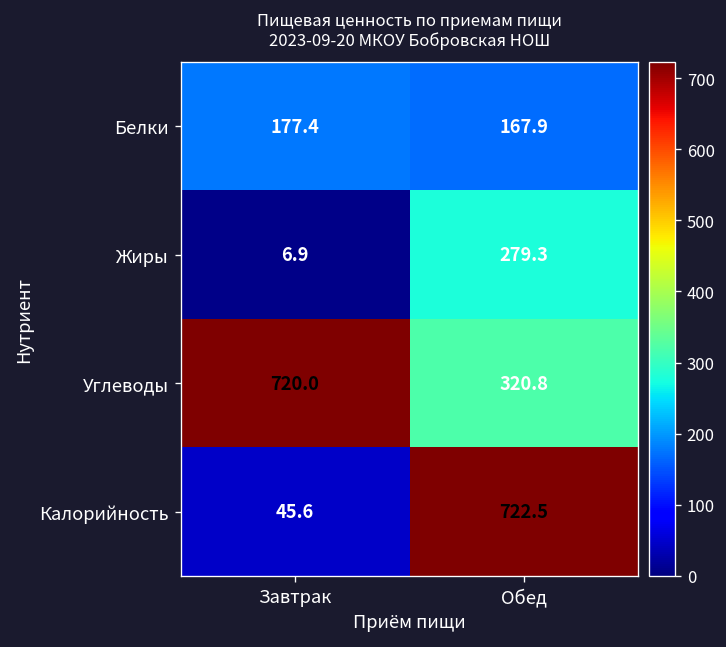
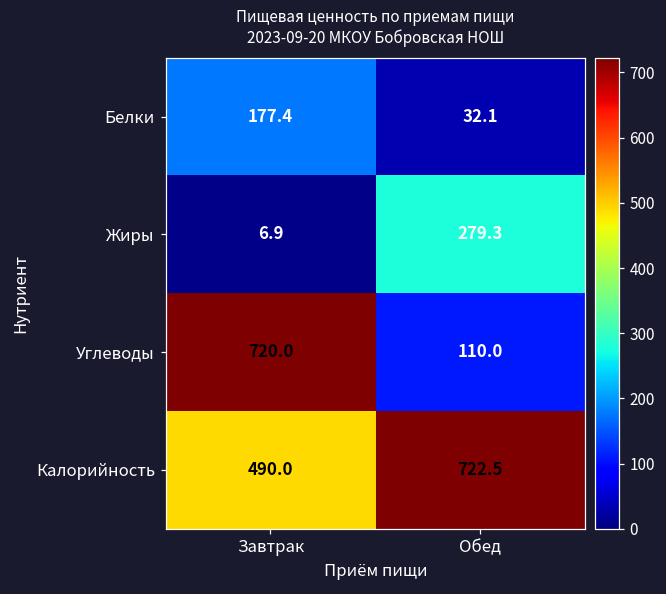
Белки, Обед: 167.9 -> 32.1
Углеводы, Обед: 320.8 -> 110.0
Калорийность, Завтрак: 45.6 -> 490.0
